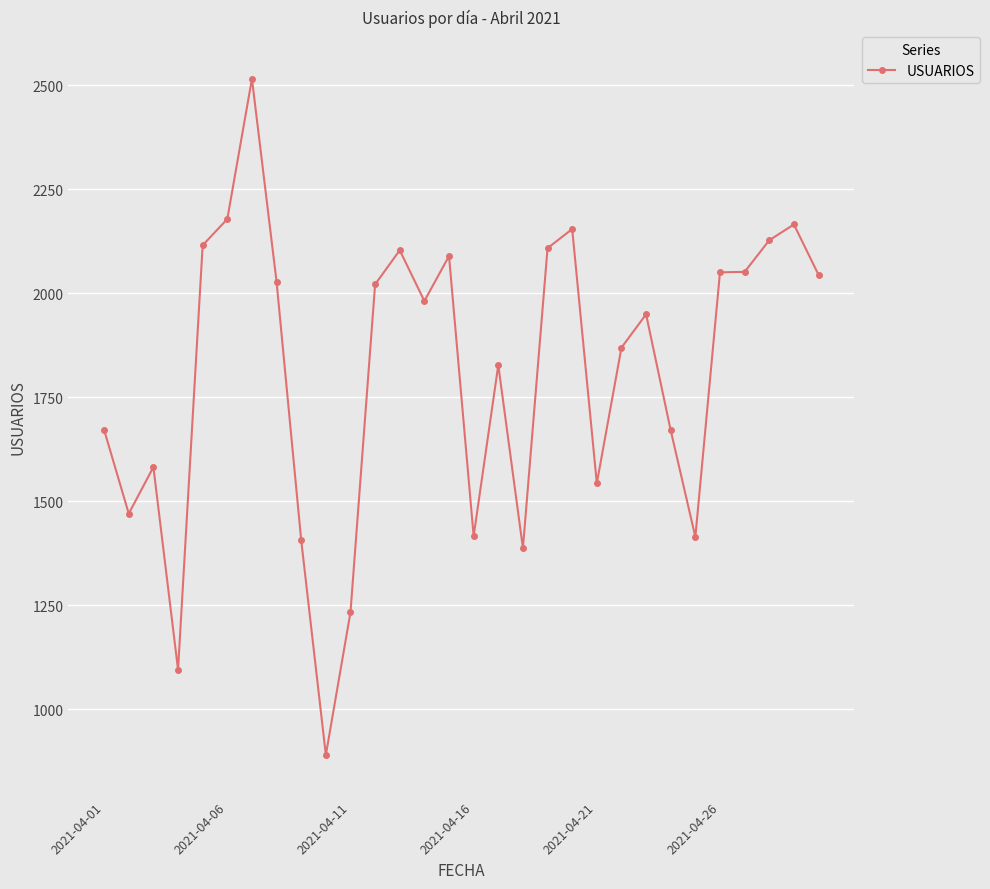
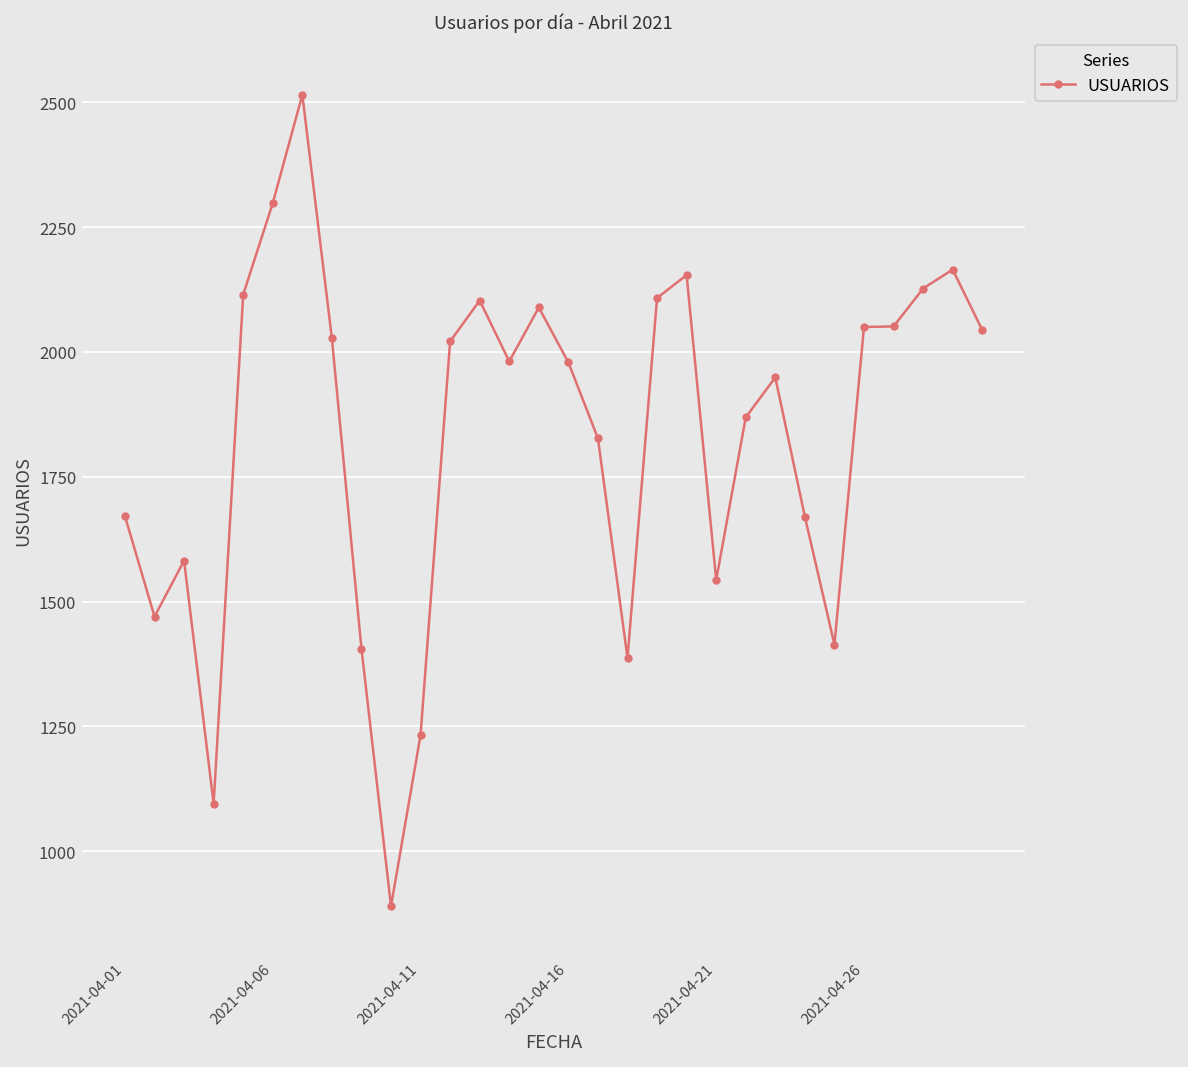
2021-04-06: 2180 -> 2300
2021-04-16: 1420 -> 1980
